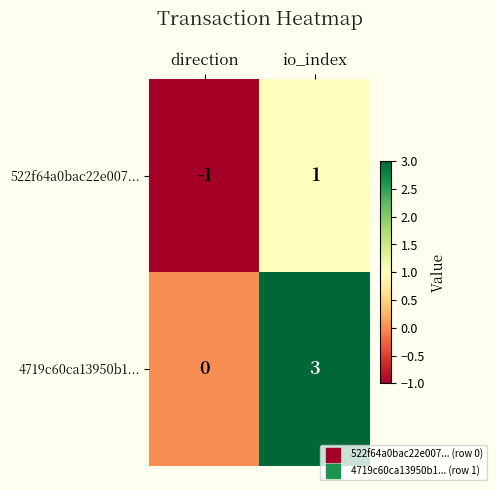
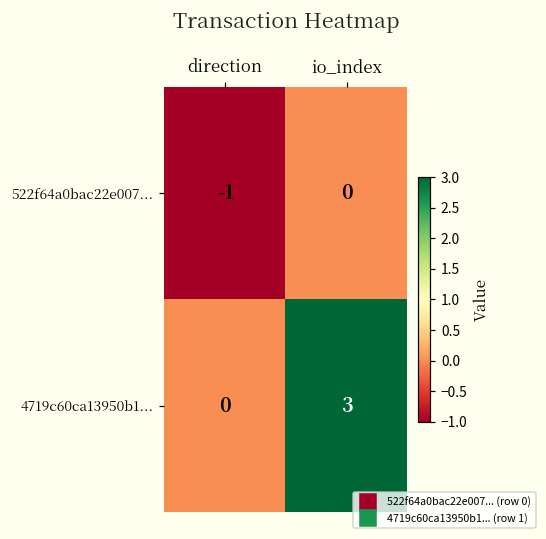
522f64a0bac22e007..., io_index: 1 -> 0
